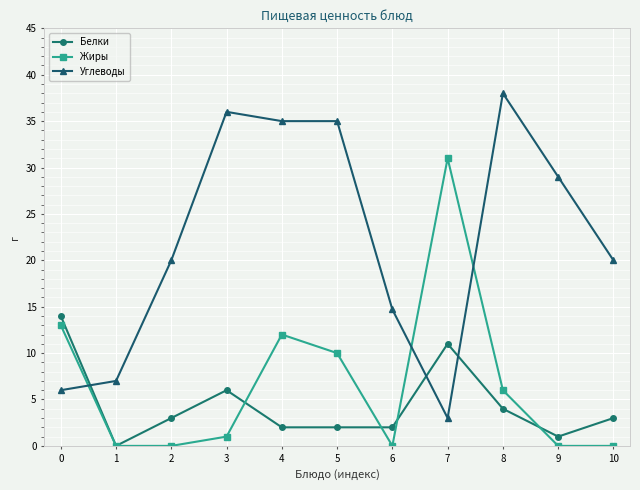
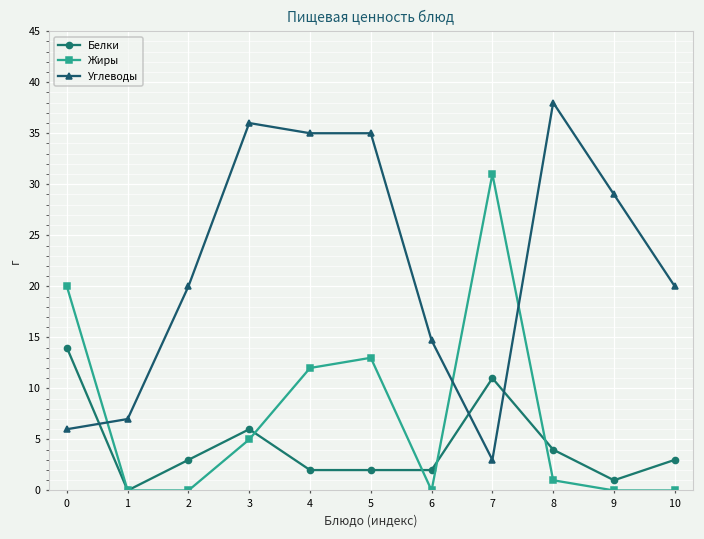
Жиры, 0: 13 -> 20
Жиры, 3: 1 -> 5
Жиры, 5: 10 -> 13
Жиры, 8: 6 -> 1
